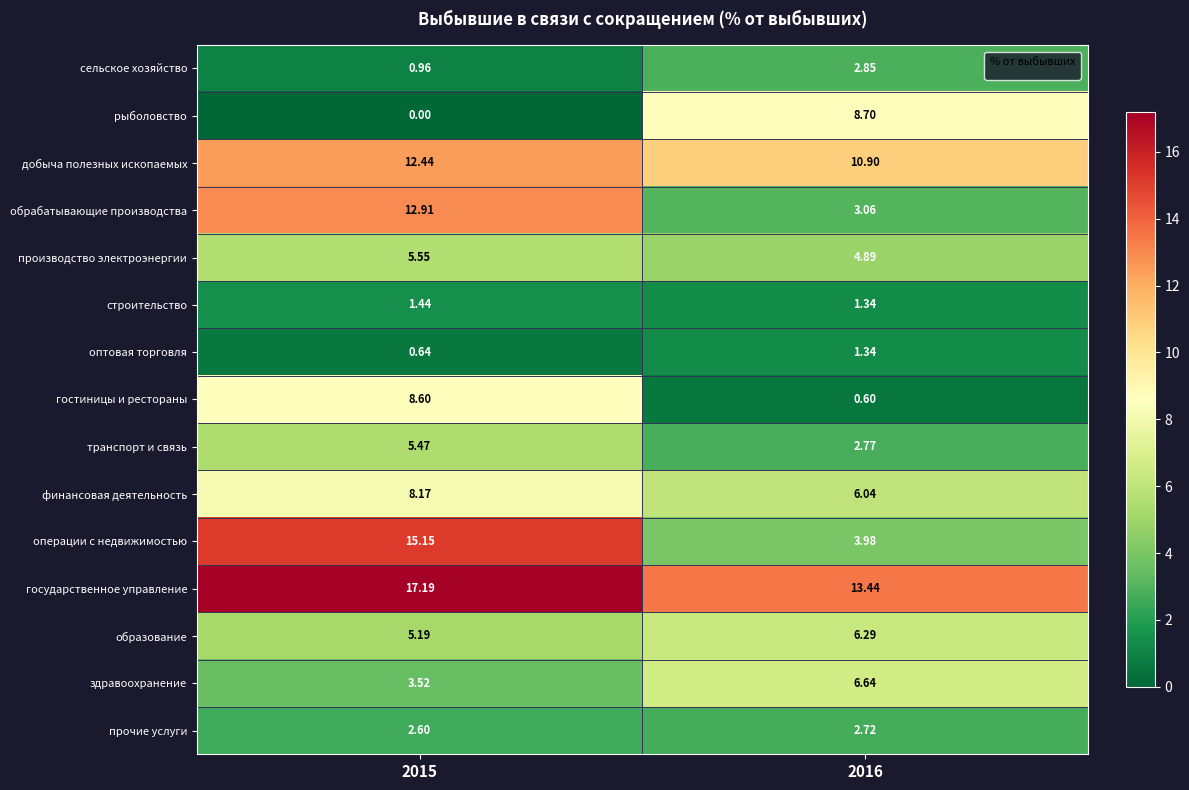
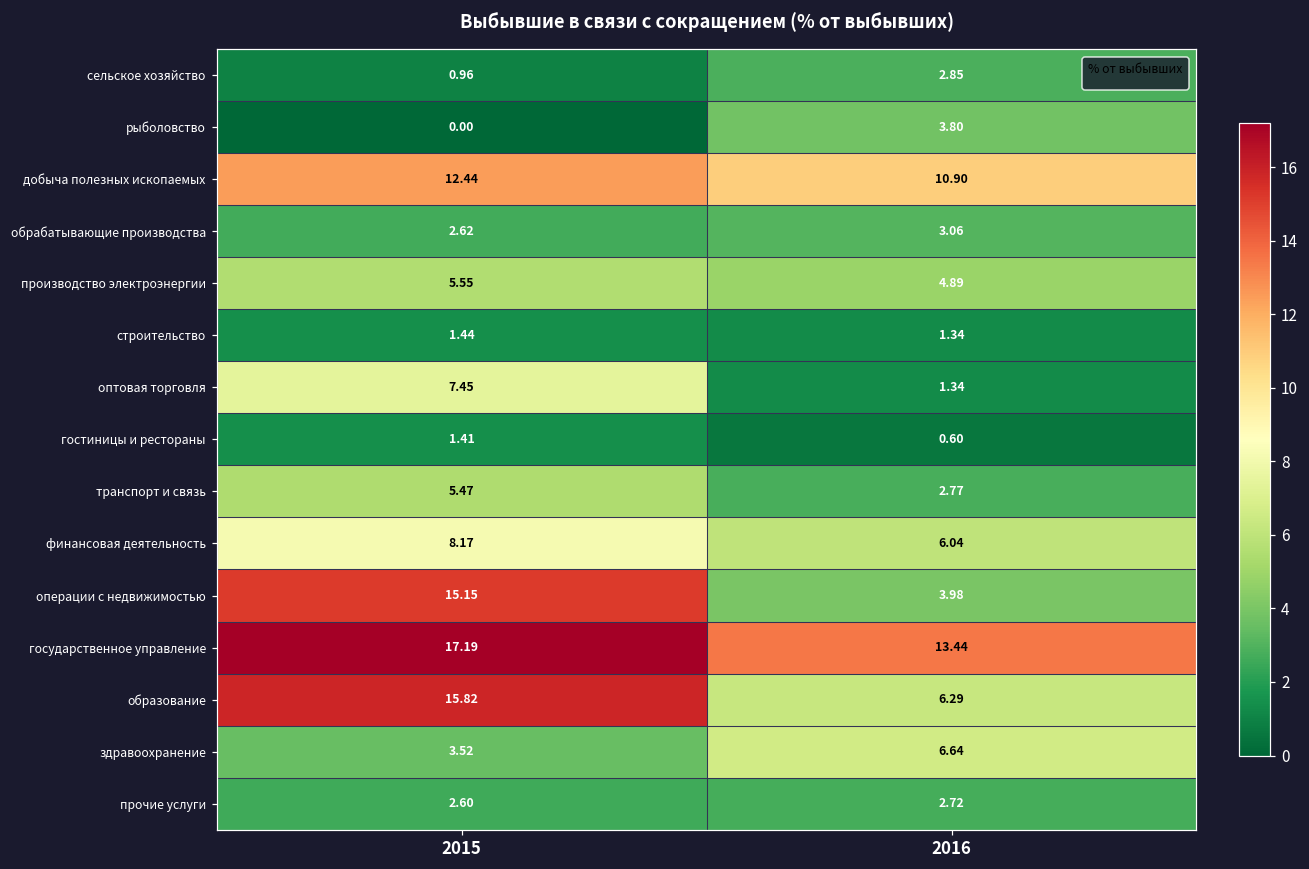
рыболовство, 2016: 8.70 -> 3.80
обрабатывающие производства, 2015: 12.91 -> 2.62
оптовая торговля, 2015: 0.64 -> 7.45
гостиницы и рестораны, 2015: 8.60 -> 1.41
образование, 2015: 5.19 -> 15.82
